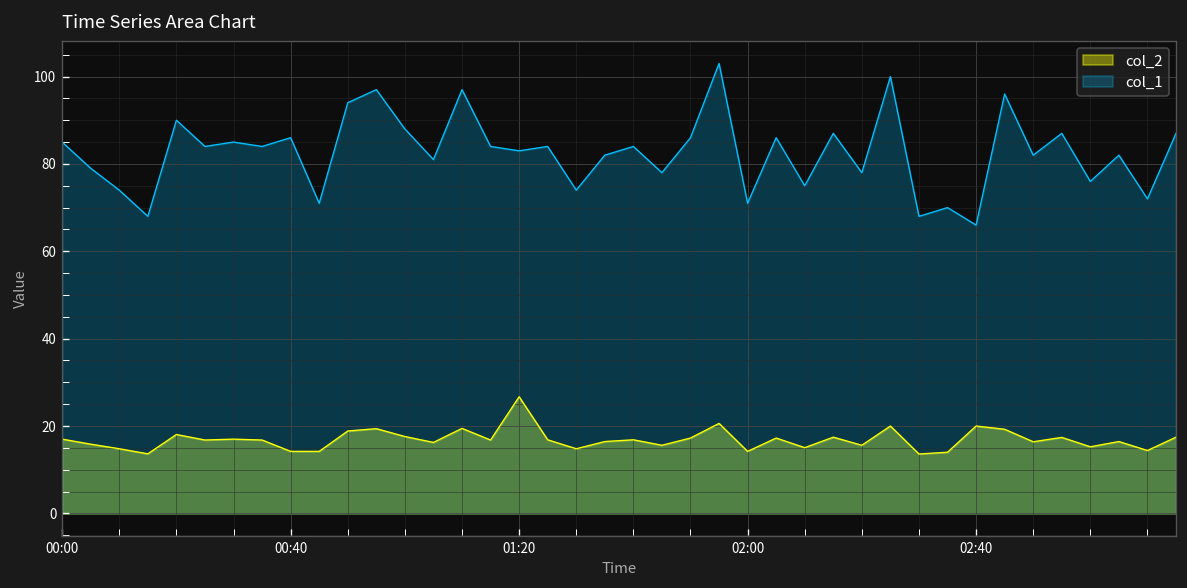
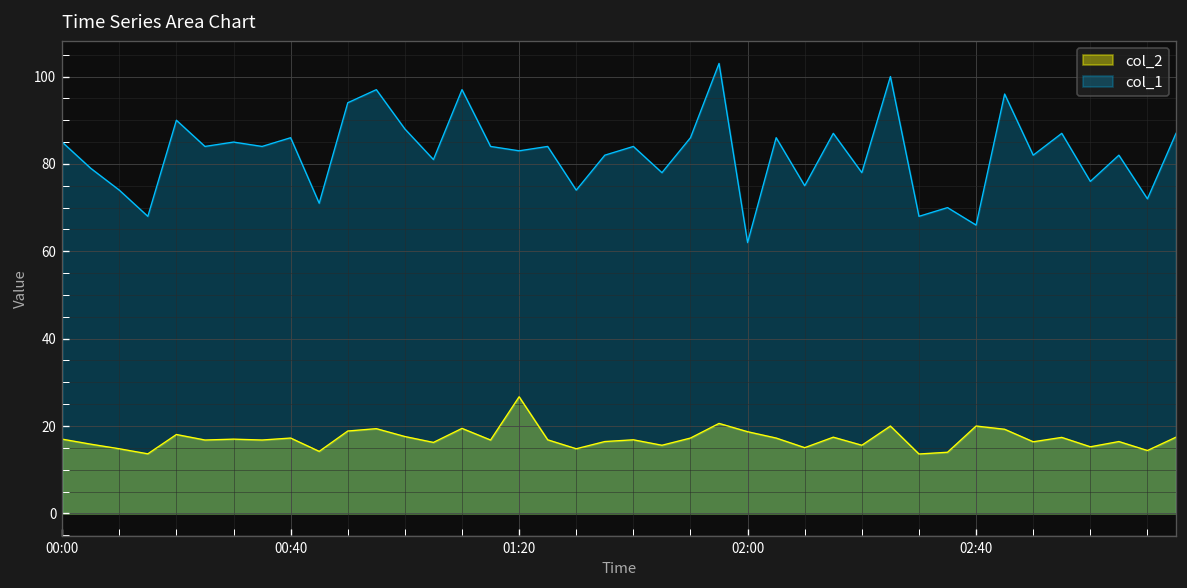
col_2, 00:40: 14 -> 17
col_2, 02:00: 14 -> 19
col_1, 02:00: 71 -> 62
